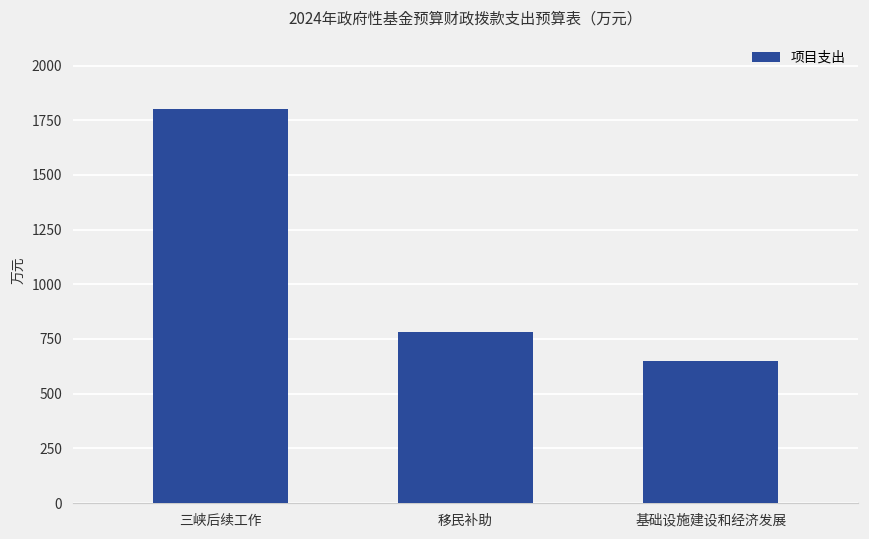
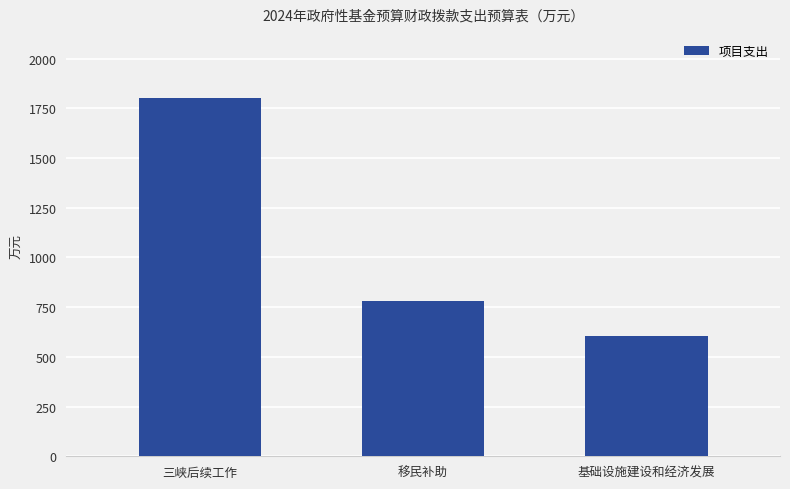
基础设施建设和经济发展: 650 -> 600
